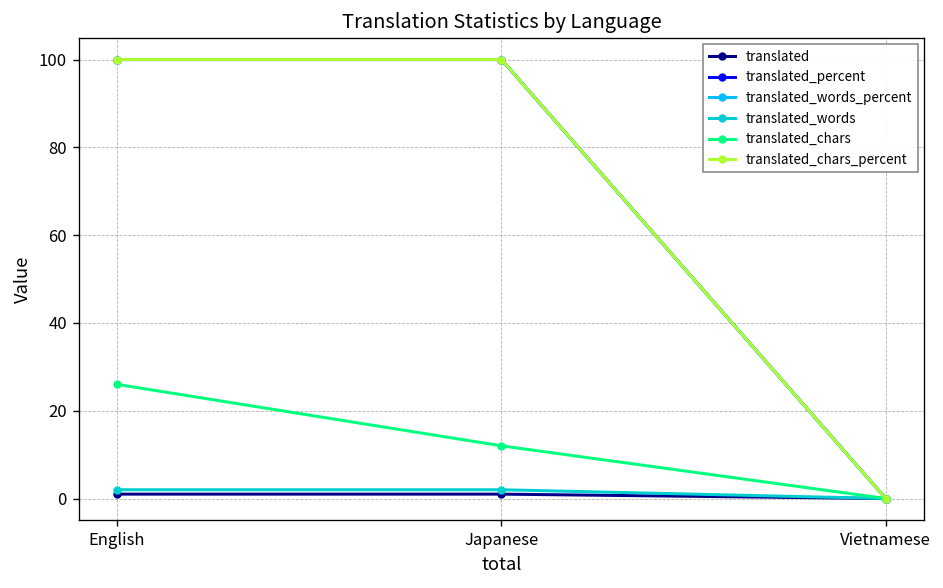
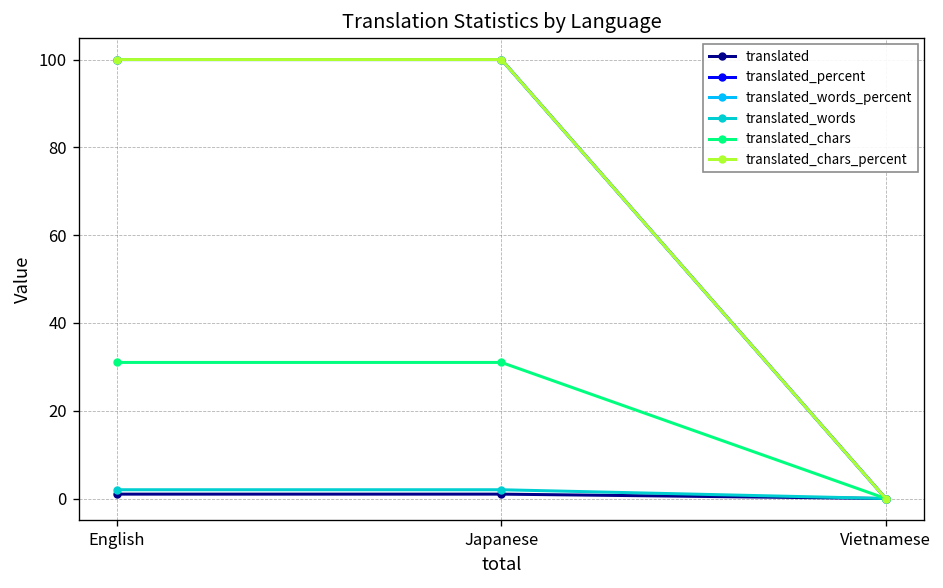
translated_chars, English: 26 -> 31
translated_chars, Japanese: 12 -> 31
